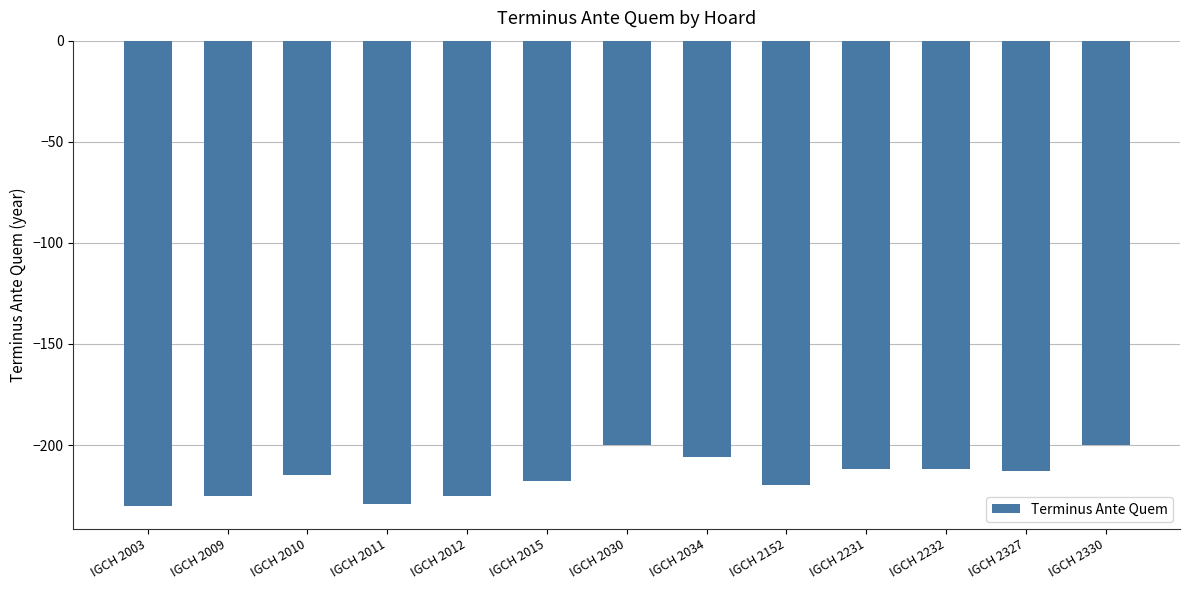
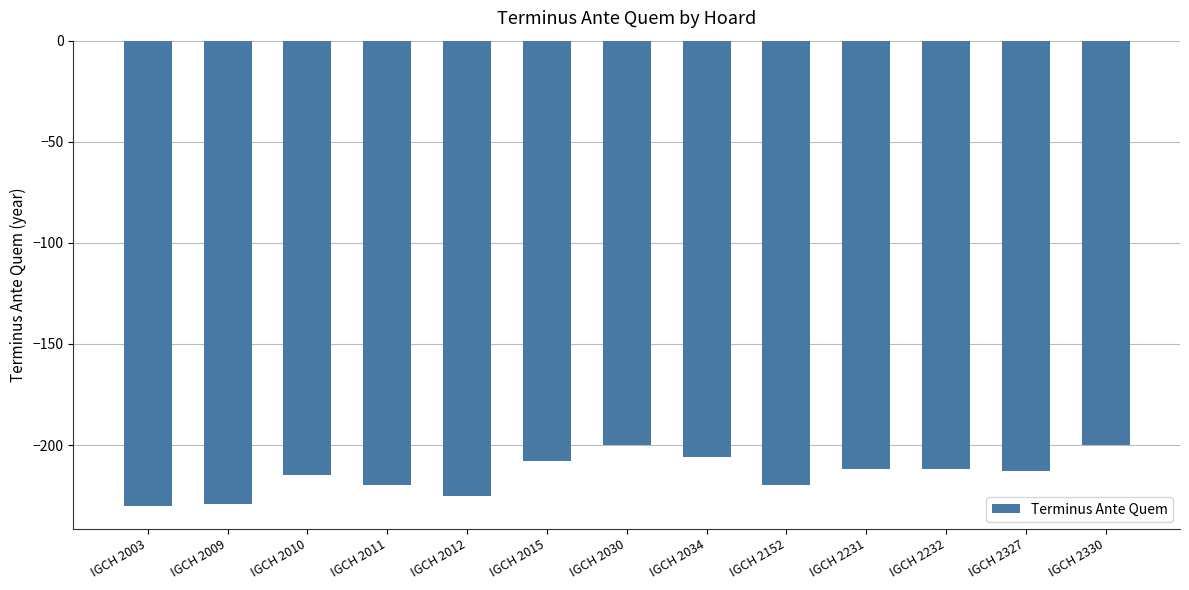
IGCH 2009: -225 -> -229
IGCH 2011: -229 -> -220
IGCH 2015: -218 -> -208
